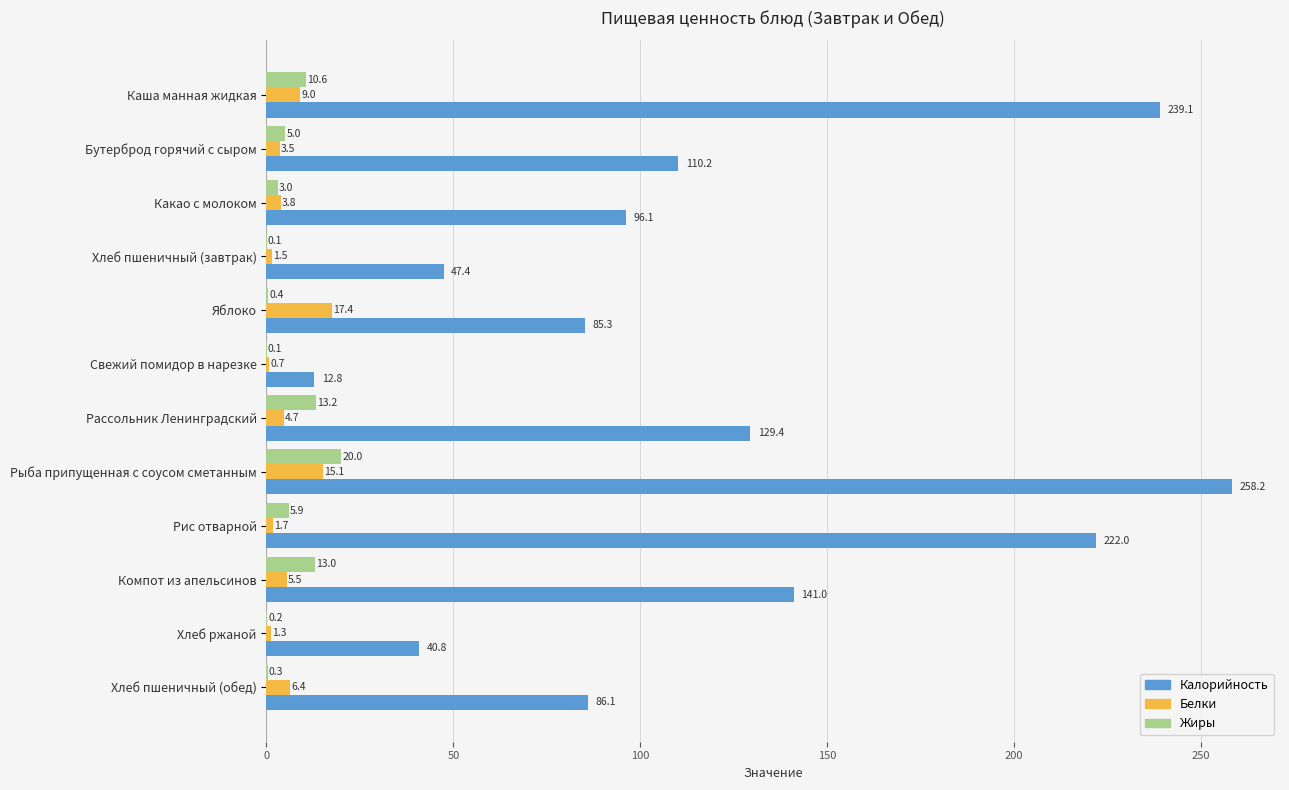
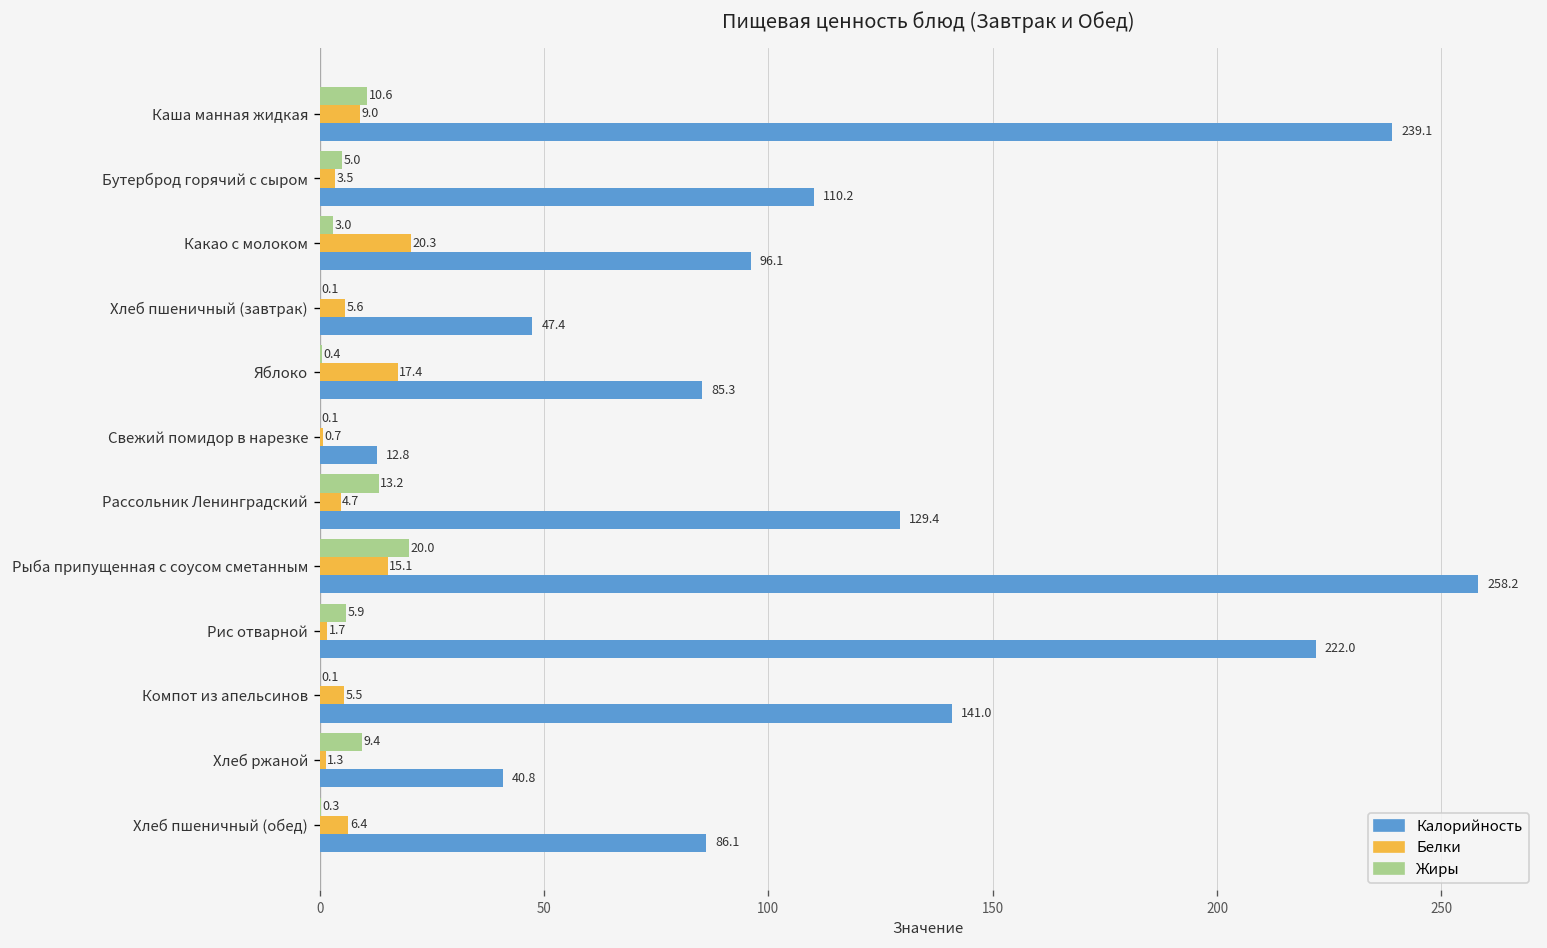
Белки, Какао с молоком: 3.8 -> 20.3
Белки, Хлеб пшеничный (завтрак): 1.5 -> 5.6
Жиры, Компот из апельсинов: 13.0 -> 0.1
Жиры, Хлеб ржаной: 0.2 -> 9.4
